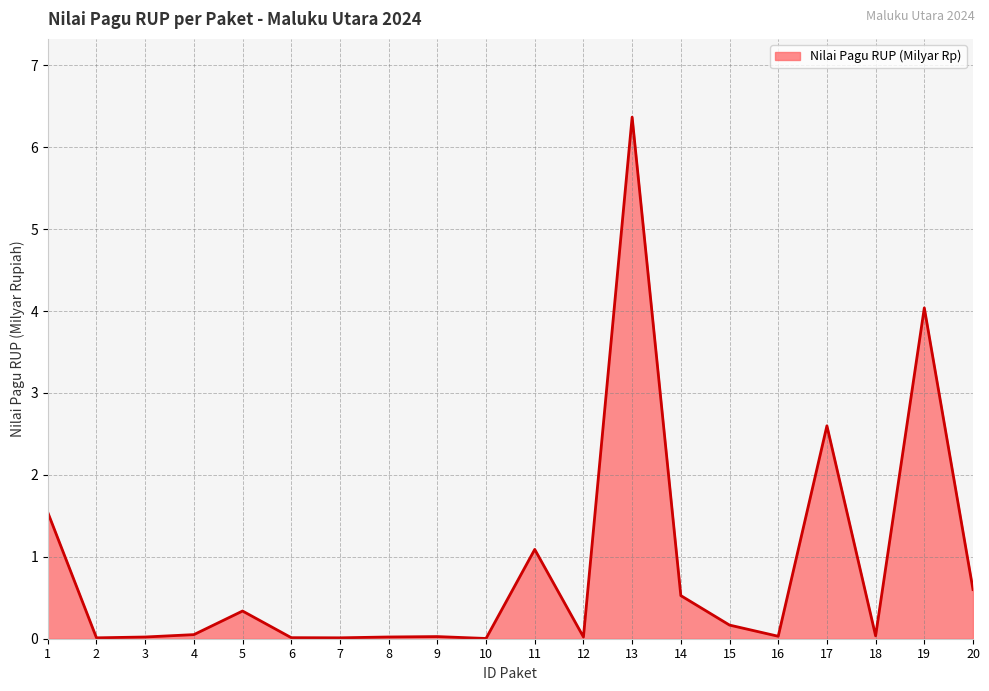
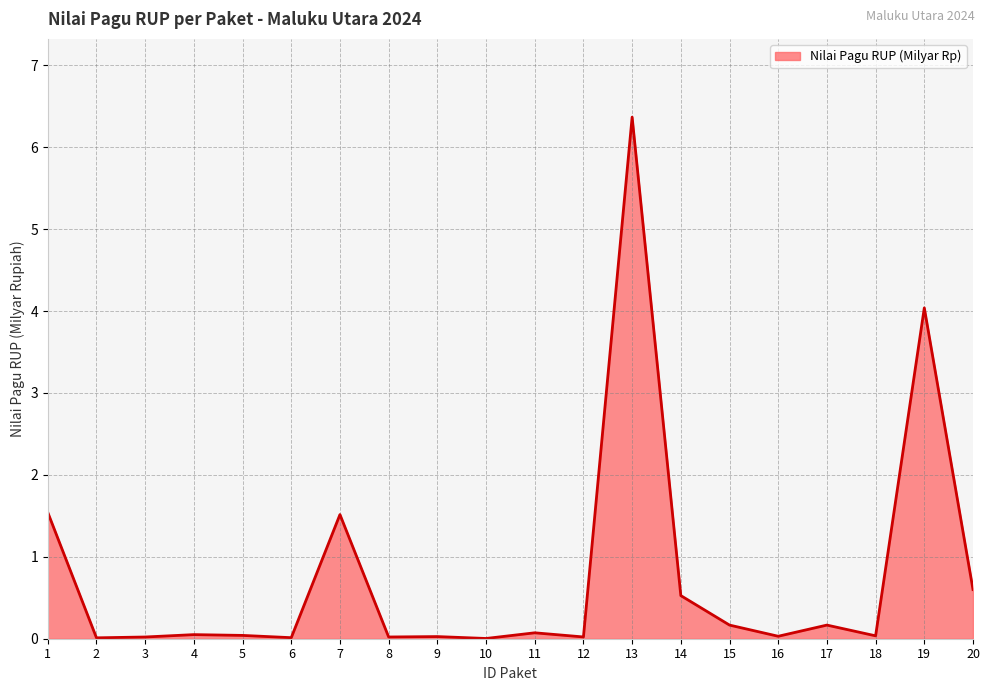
5: 0.3 -> 0.0
7: 0.0 -> 1.5
11: 1.1 -> 0.1
17: 2.6 -> 0.2
